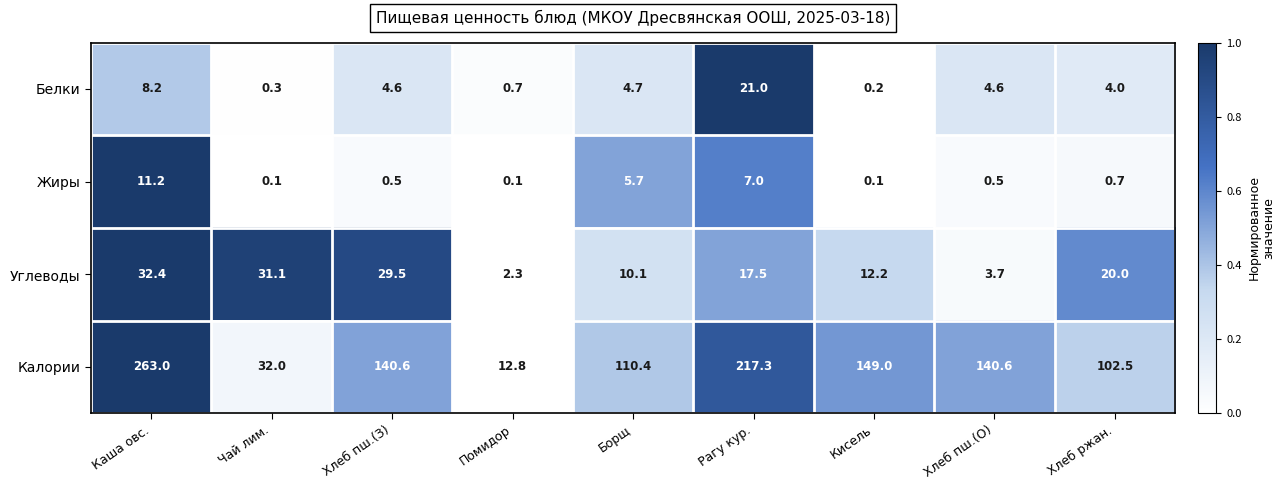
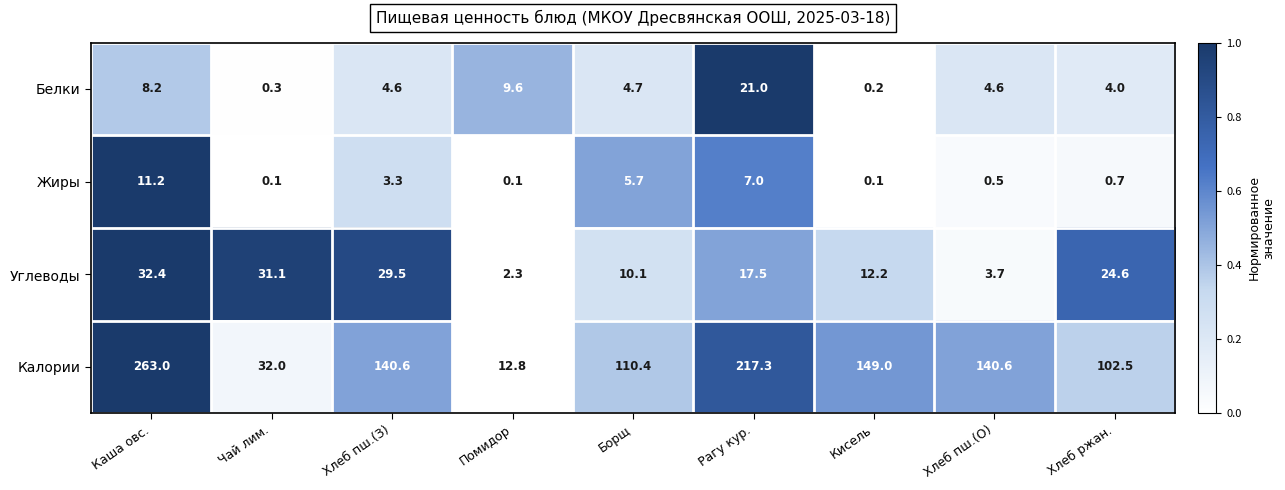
Белки, Помидор: 0.7 -> 9.6
Жиры, Хлеб пш.(З): 0.5 -> 3.3
Углеводы, Хлеб ржан.: 20.0 -> 24.6
